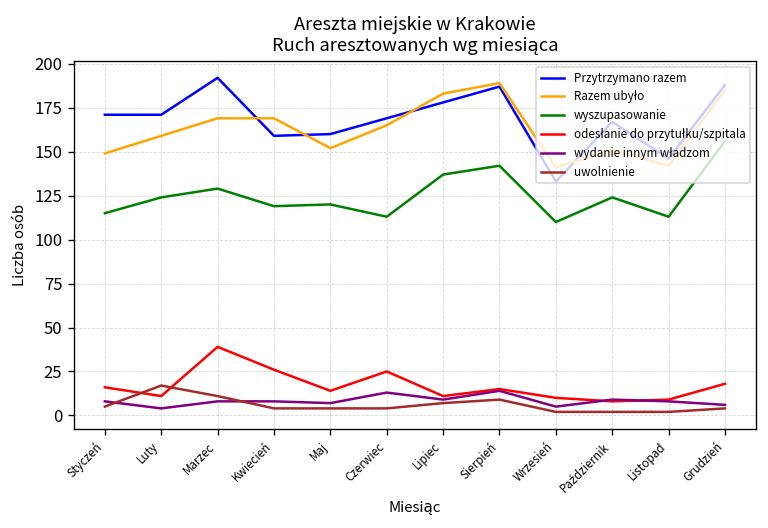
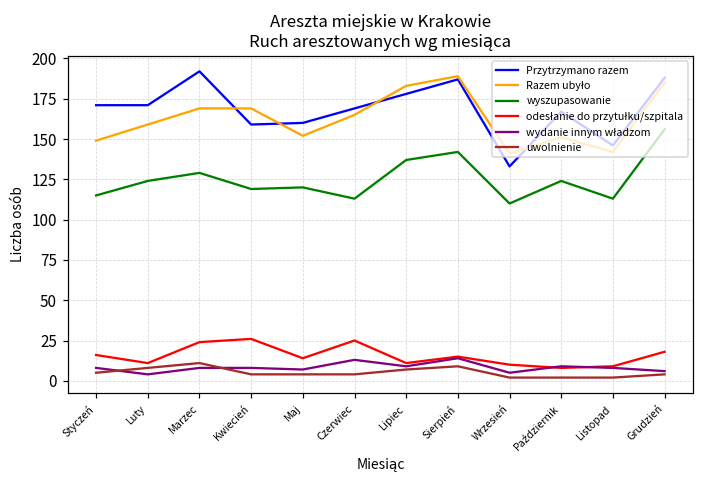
uwolnienie, Luty: 17 -> 8
odesłanie do przytułku/szpitala, Marzec: 39 -> 24
